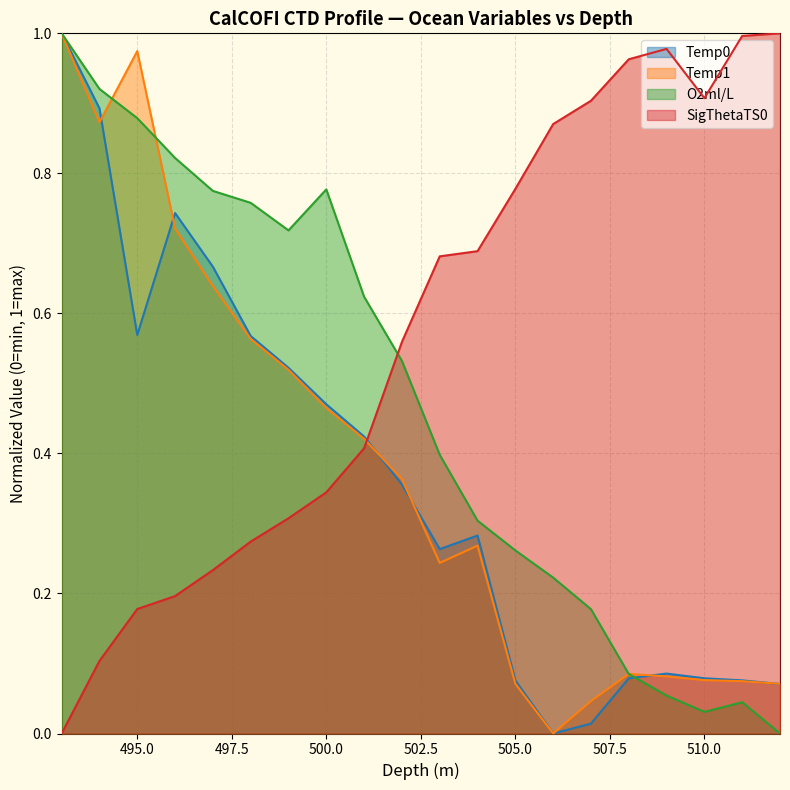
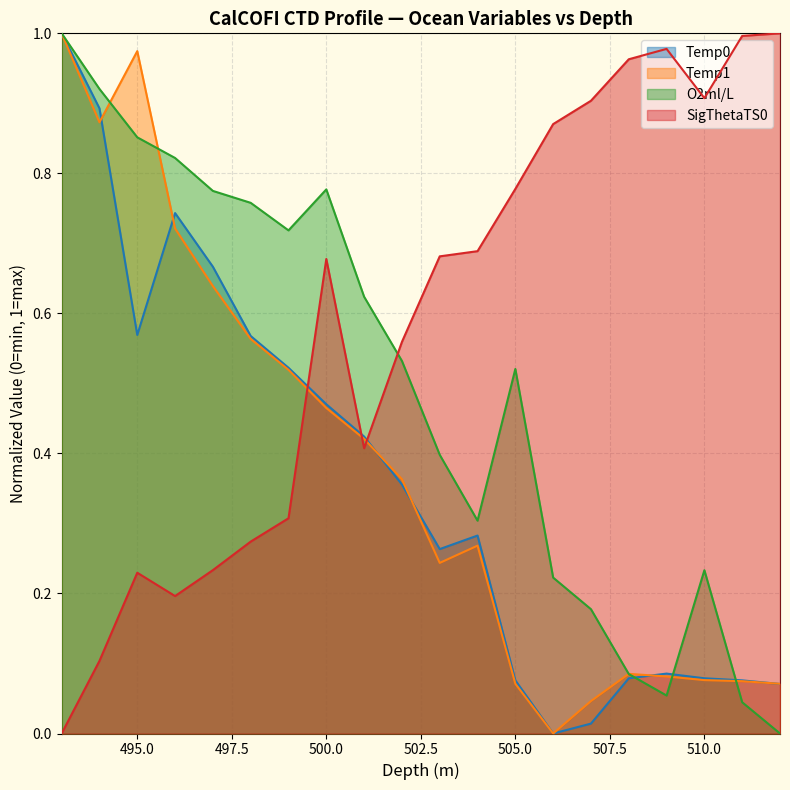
O2ml/L, 495.0: 0.88 -> 0.85
SigThetaTS0, 495.0: 0.18 -> 0.23
SigThetaTS0, 500.0: 0.34 -> 0.68
O2ml/L, 505.0: 0.26 -> 0.52
O2ml/L, 510.0: 0.03 -> 0.23
